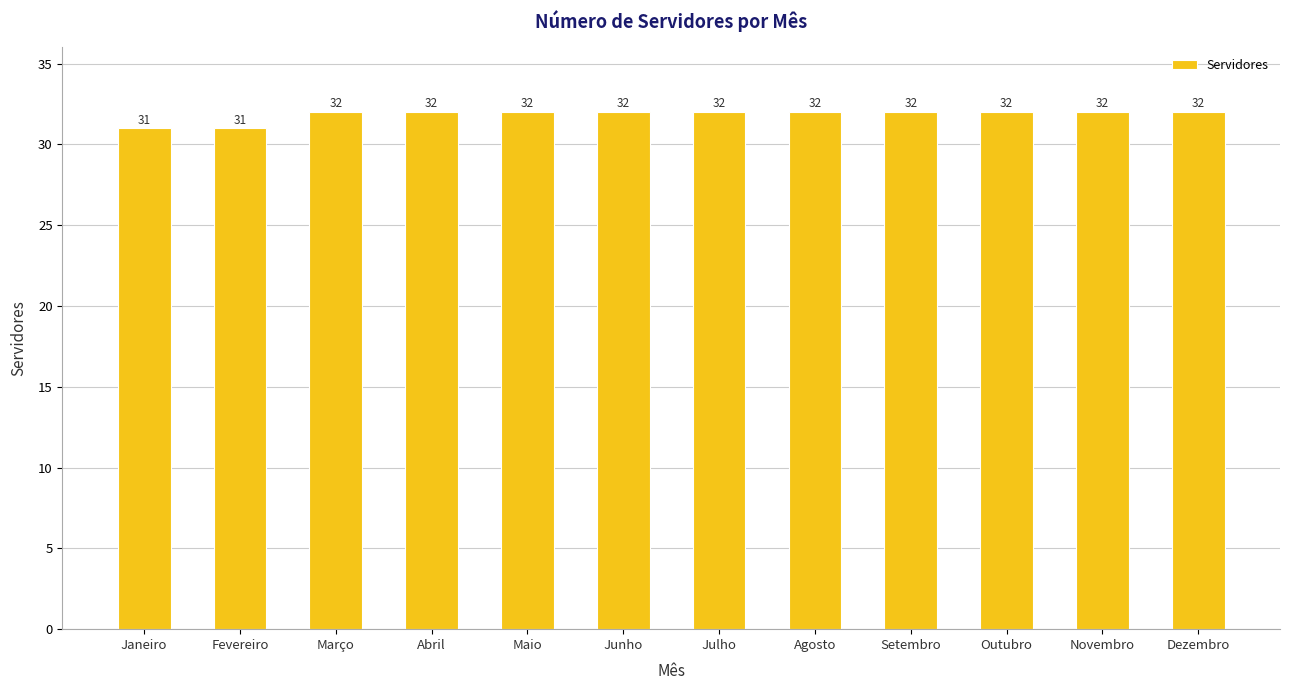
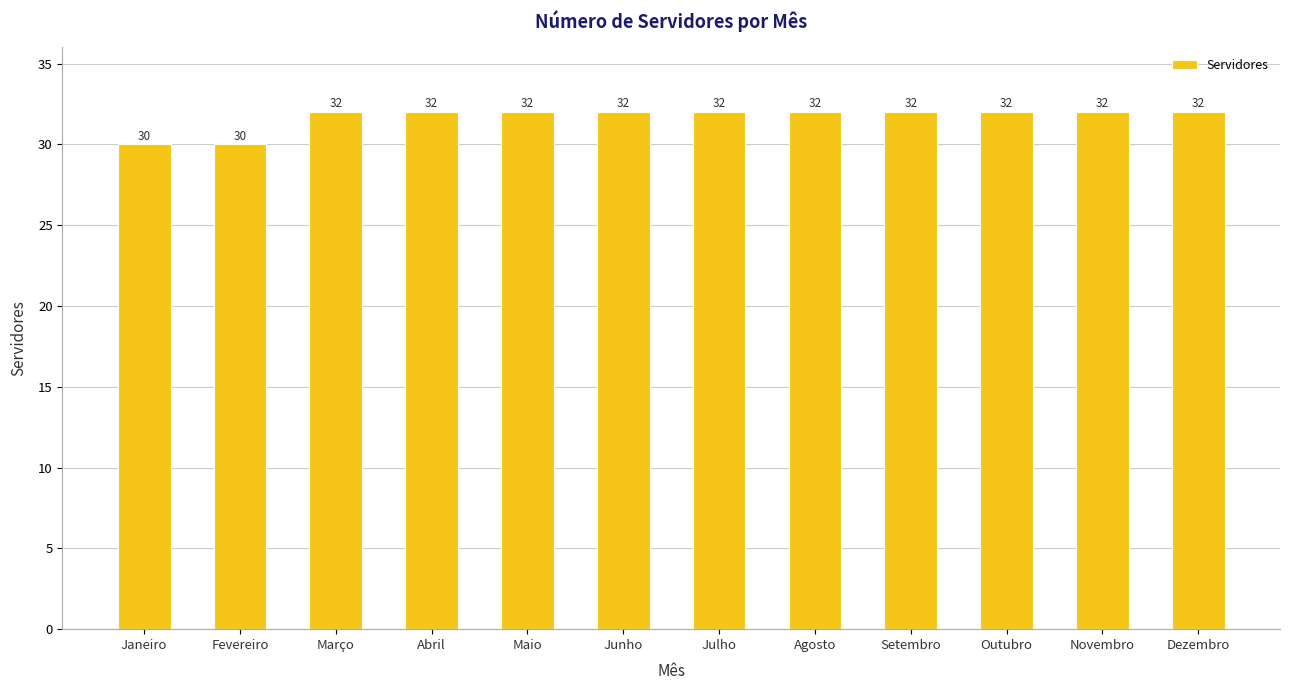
Janeiro: 31 -> 30
Fevereiro: 31 -> 30
